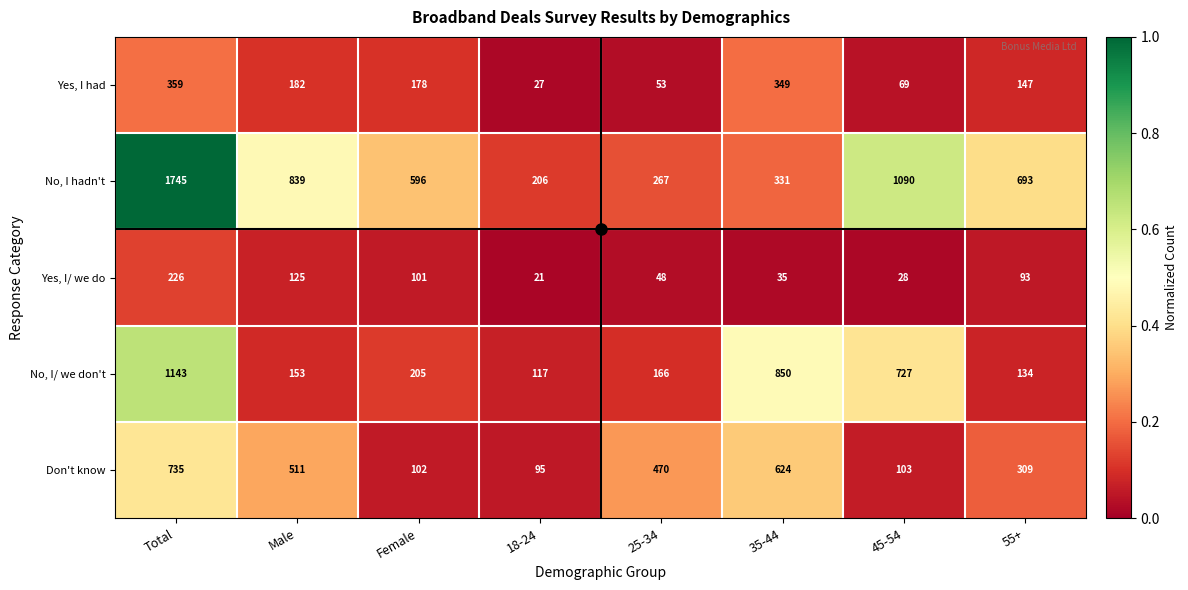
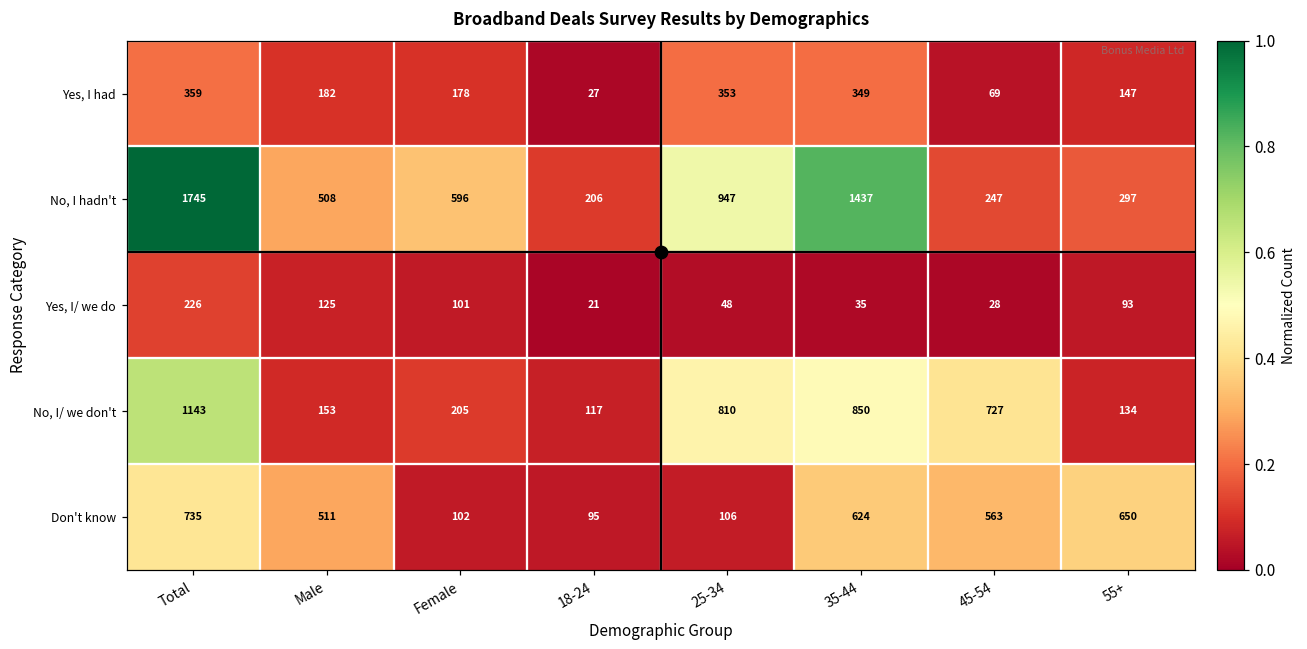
Yes, I had, 25-34: 53 -> 353
No, I hadn't, Male: 839 -> 508
No, I hadn't, 25-34: 267 -> 947
No, I hadn't, 35-44: 331 -> 1437
No, I hadn't, 45-54: 1090 -> 247
No, I hadn't, 55+: 693 -> 297
No, I/ we don't, 25-34: 166 -> 810
Don't know, 25-34: 470 -> 106
Don't know, 45-54: 103 -> 563
Don't know, 55+: 309 -> 650
